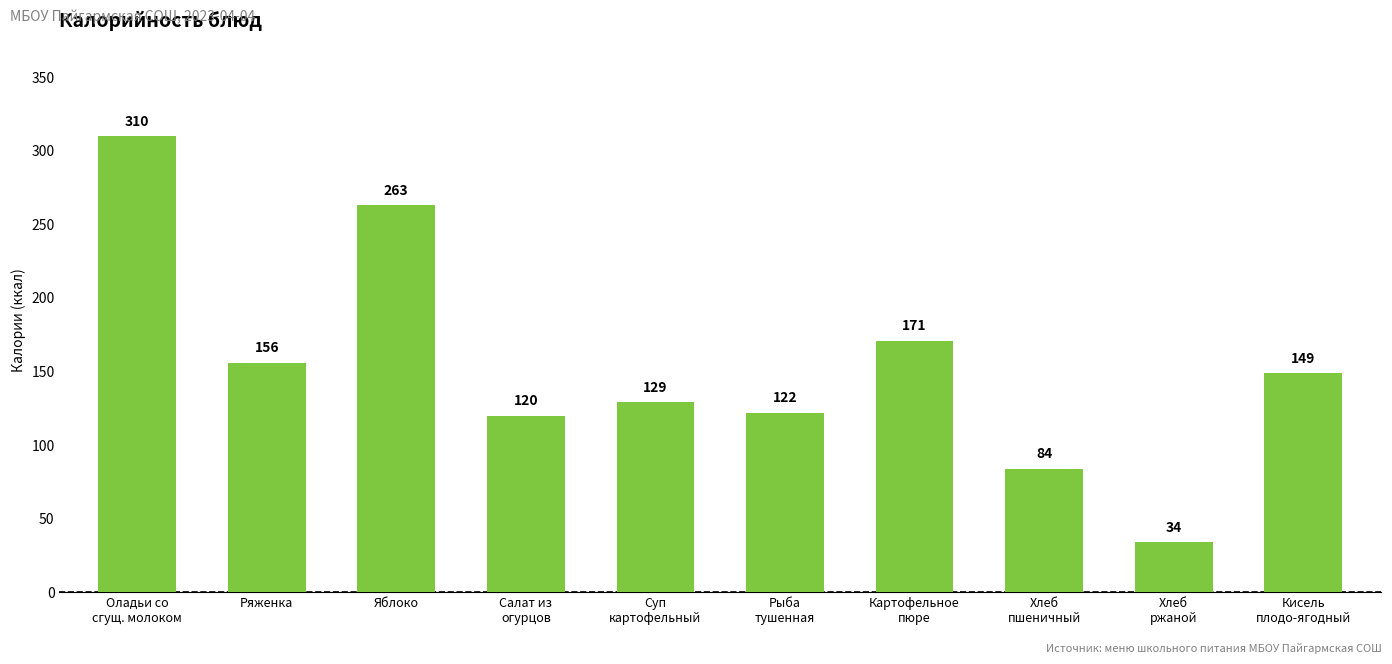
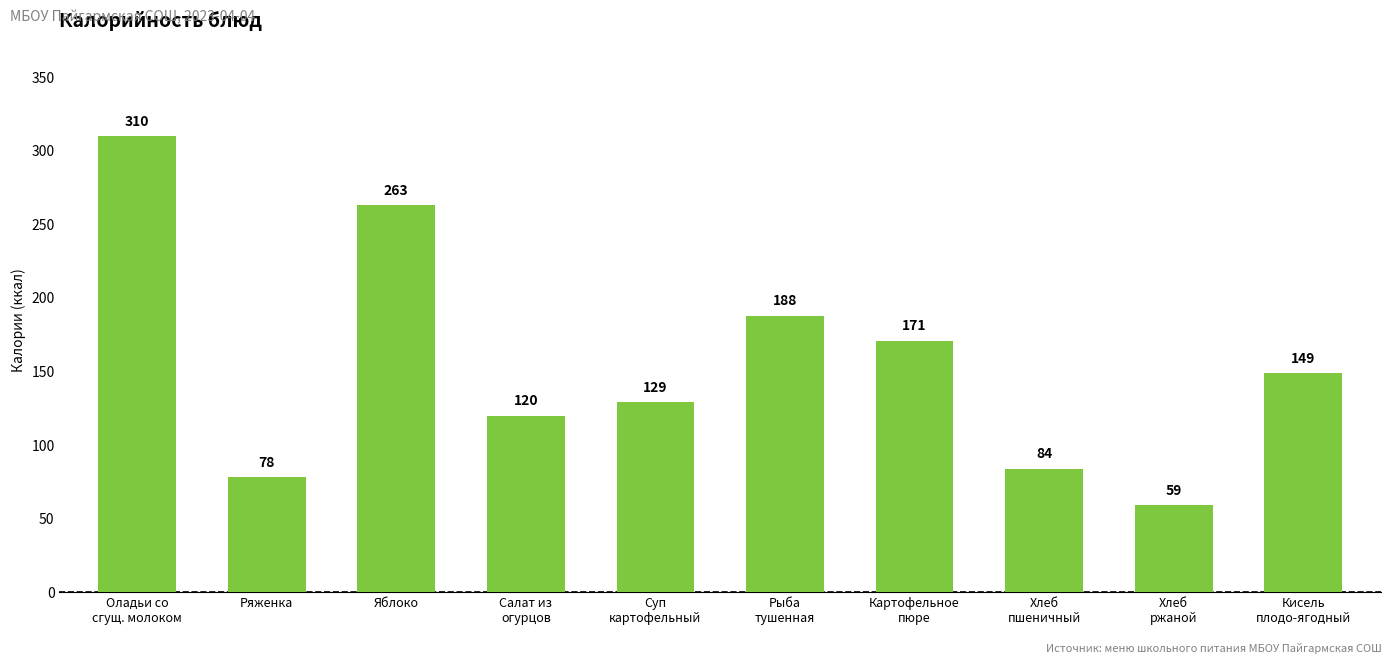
Ряженка: 156 -> 78
Рыба тушенная: 122 -> 188
Хлеб ржаной: 34 -> 59
